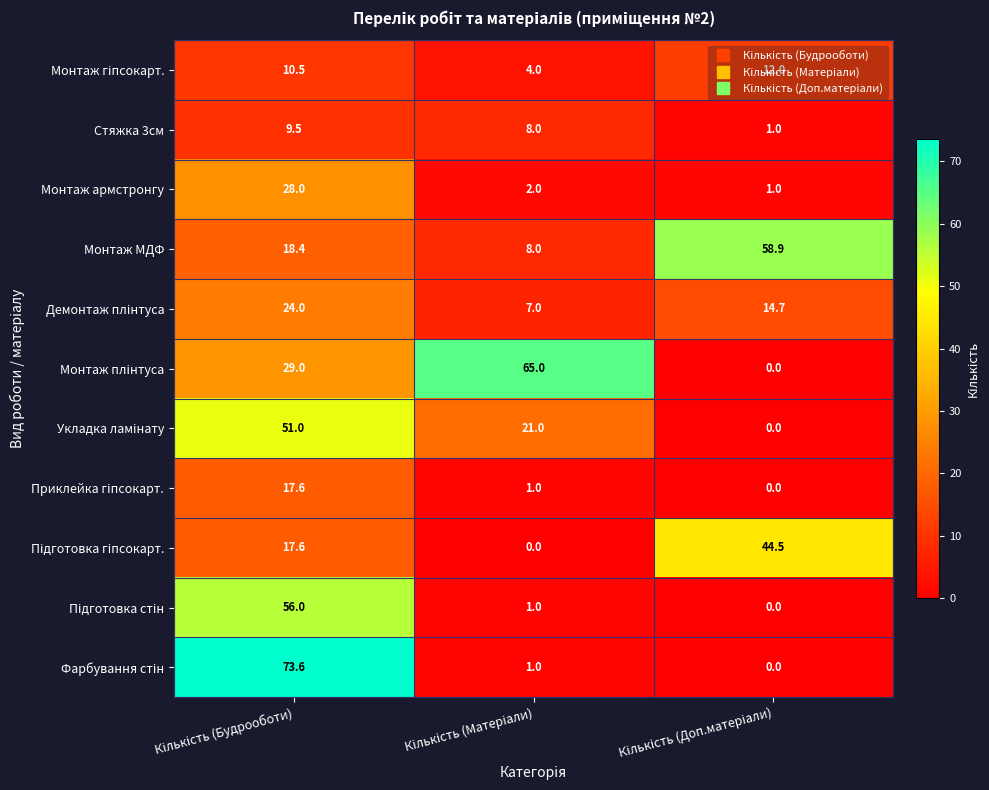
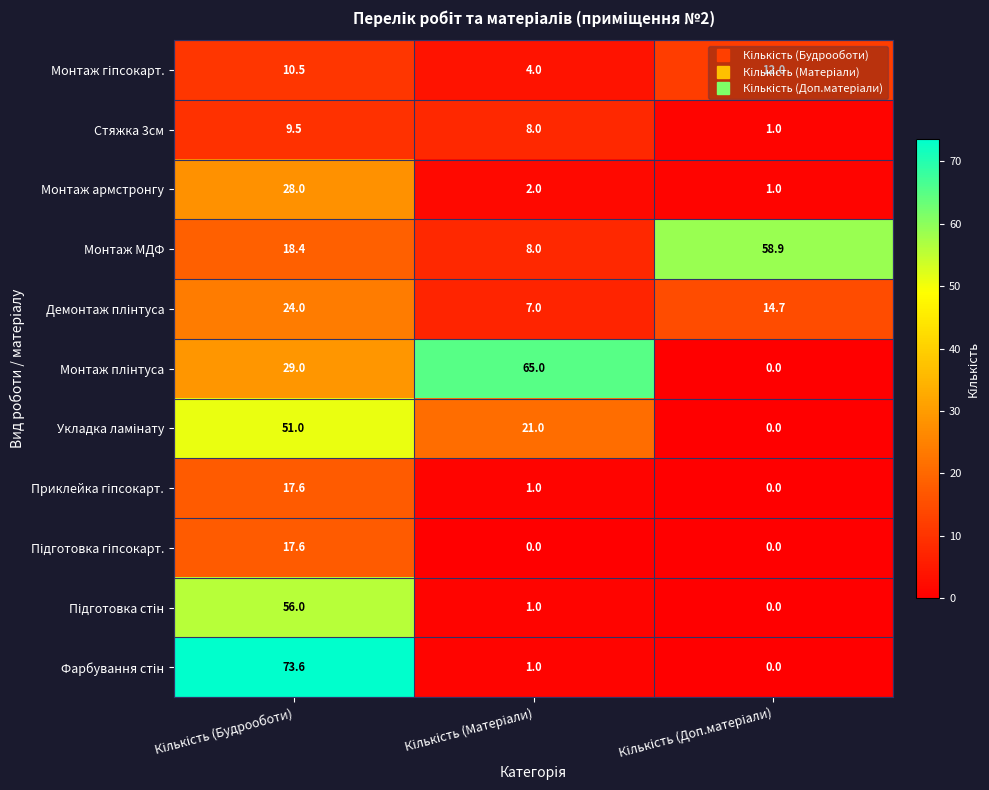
Підготовка гіпсокарт., Кількість (Доп.матеріали): 44.5 -> 0.0
